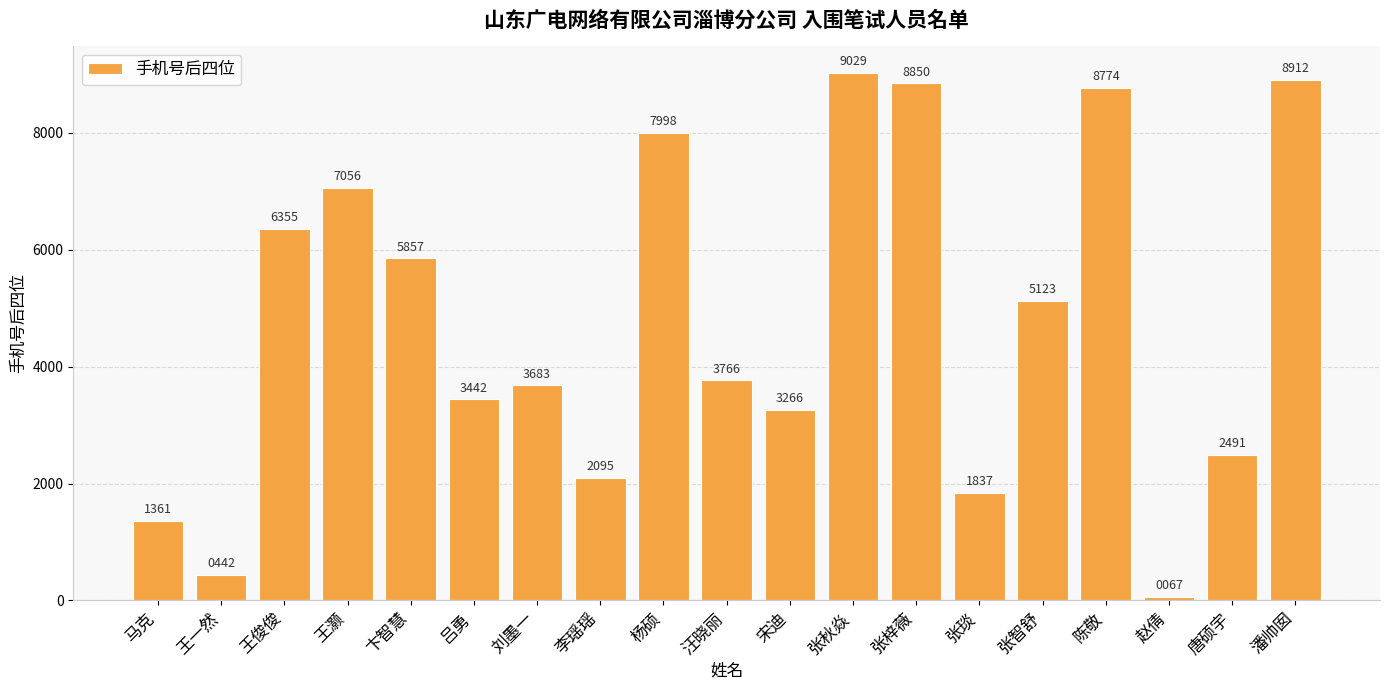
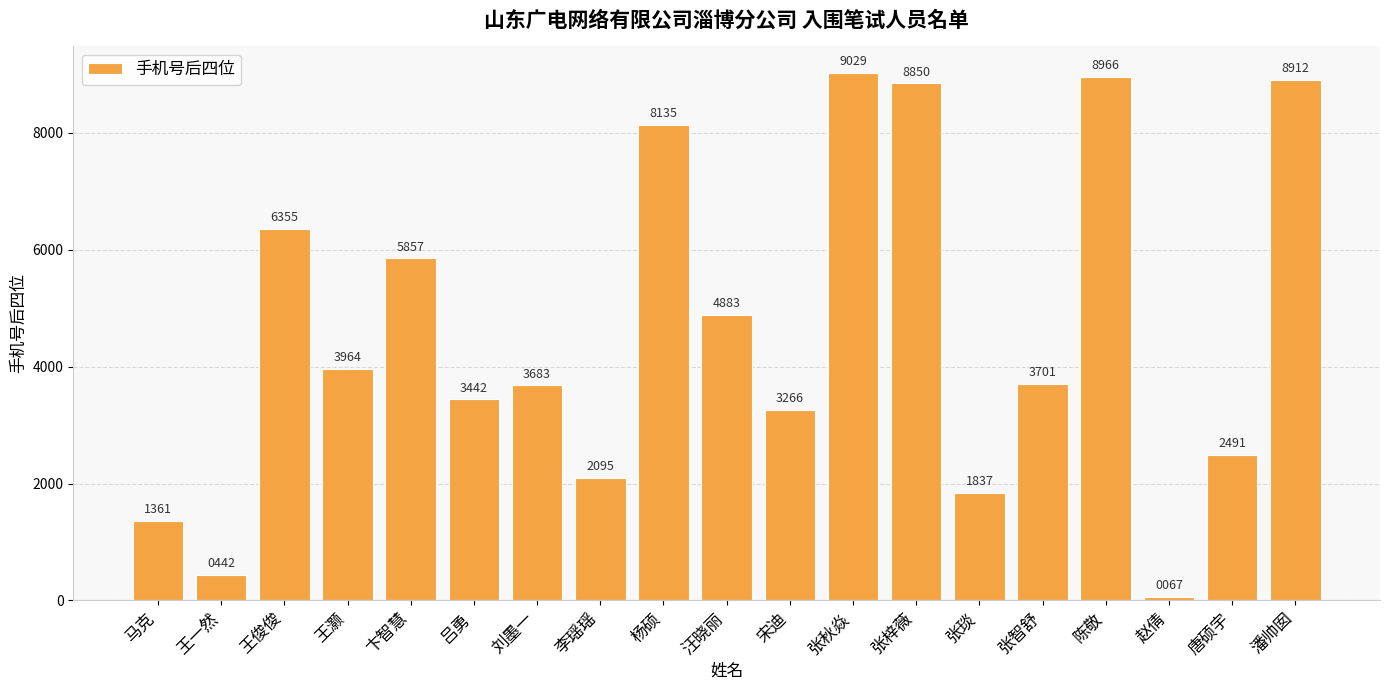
王灏: 7056 -> 3964
杨硕: 7998 -> 8135
汪晓丽: 3766 -> 4883
张智舒: 5123 -> 3701
陈敬: 8774 -> 8966
